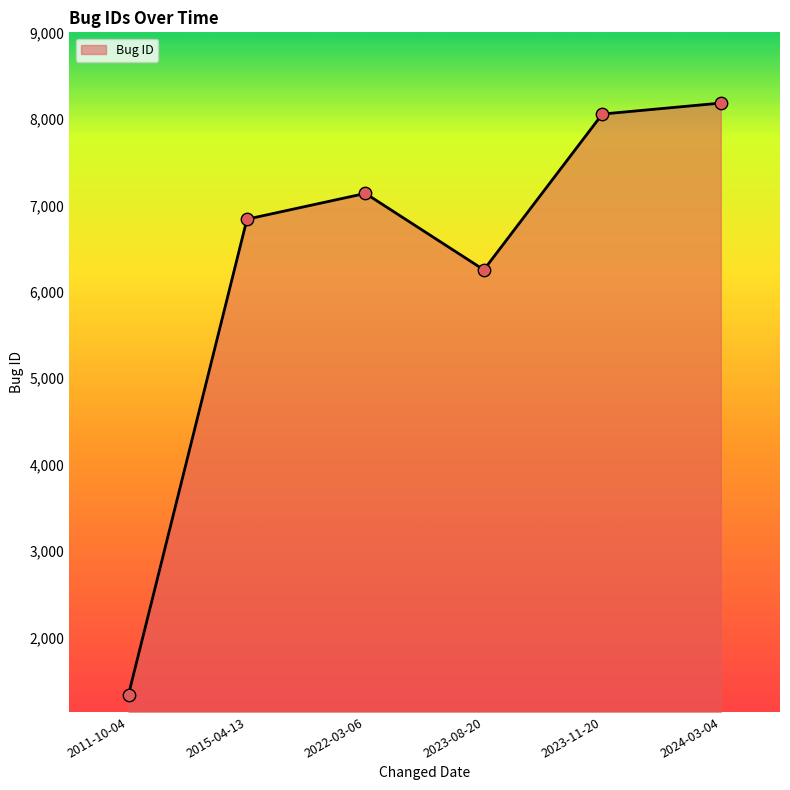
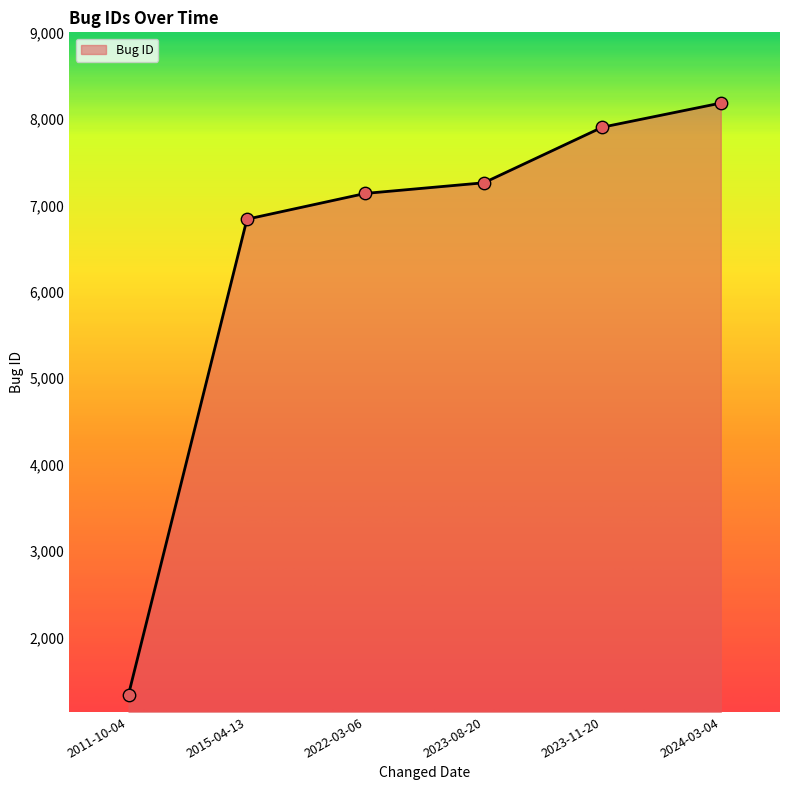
2023-08-20: 6,300 -> 7,300
2023-11-20: 8,100 -> 7,900
